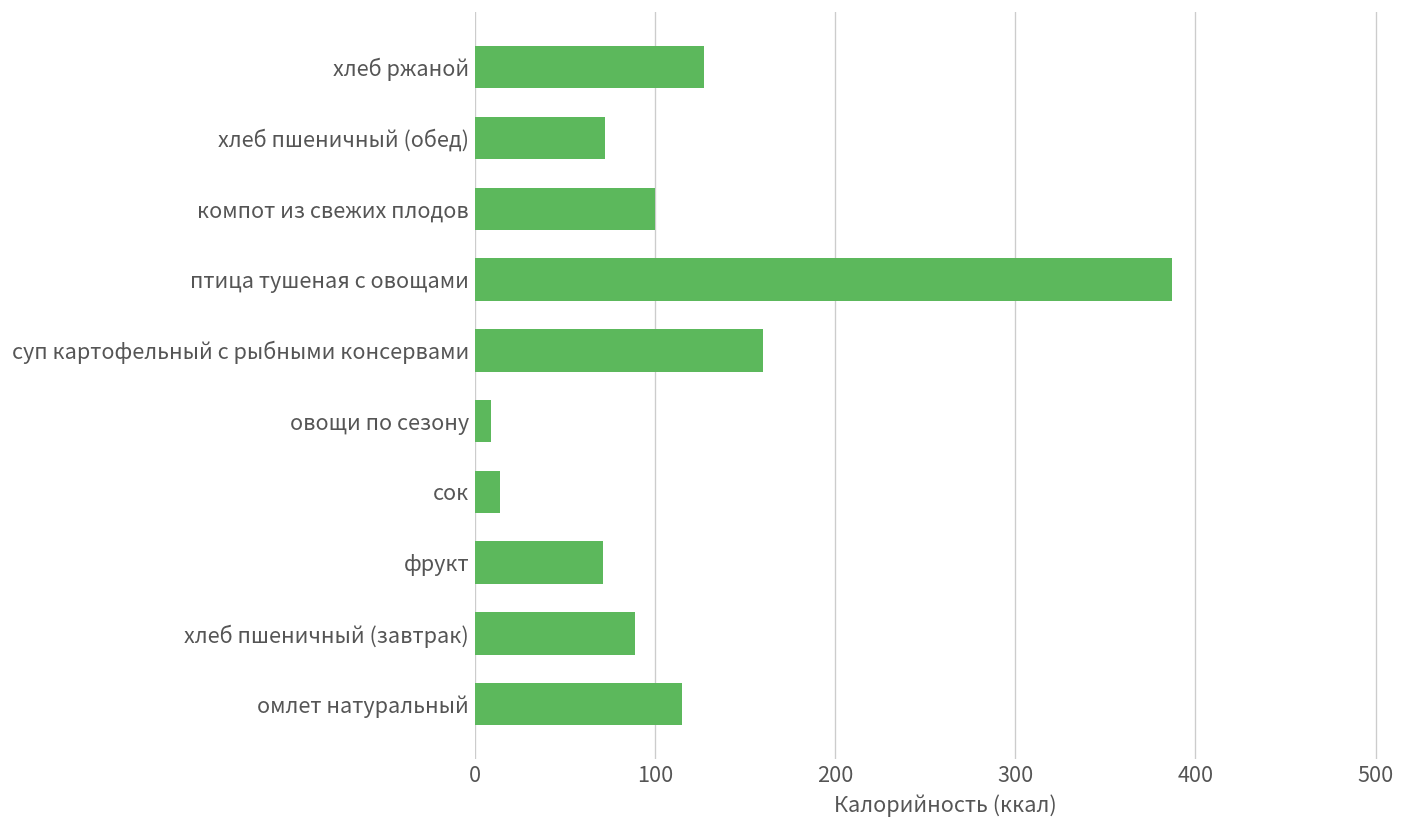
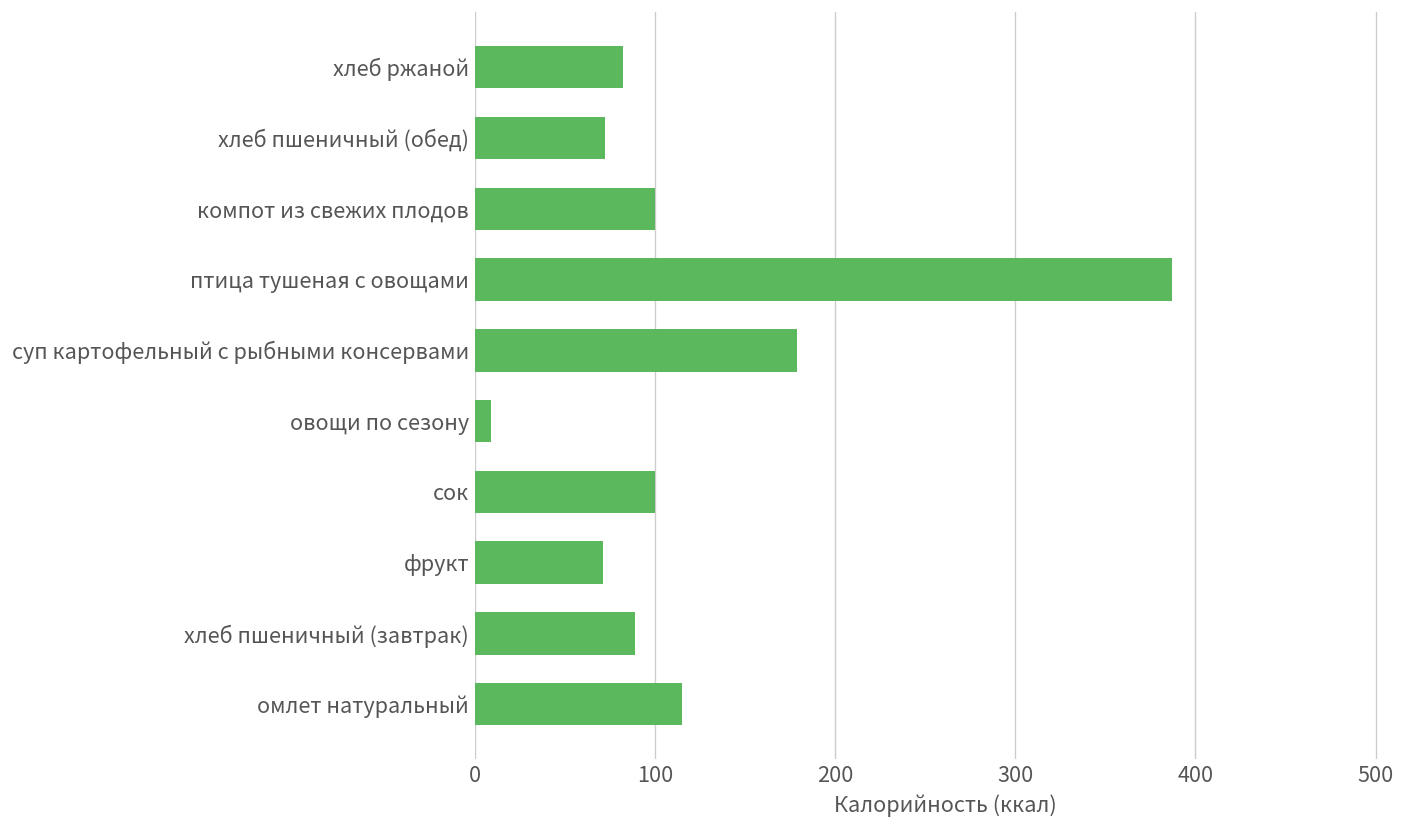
хлеб ржаной: 127 -> 82
суп картофельный с рыбными консервами: 160 -> 179
сок: 14 -> 100
